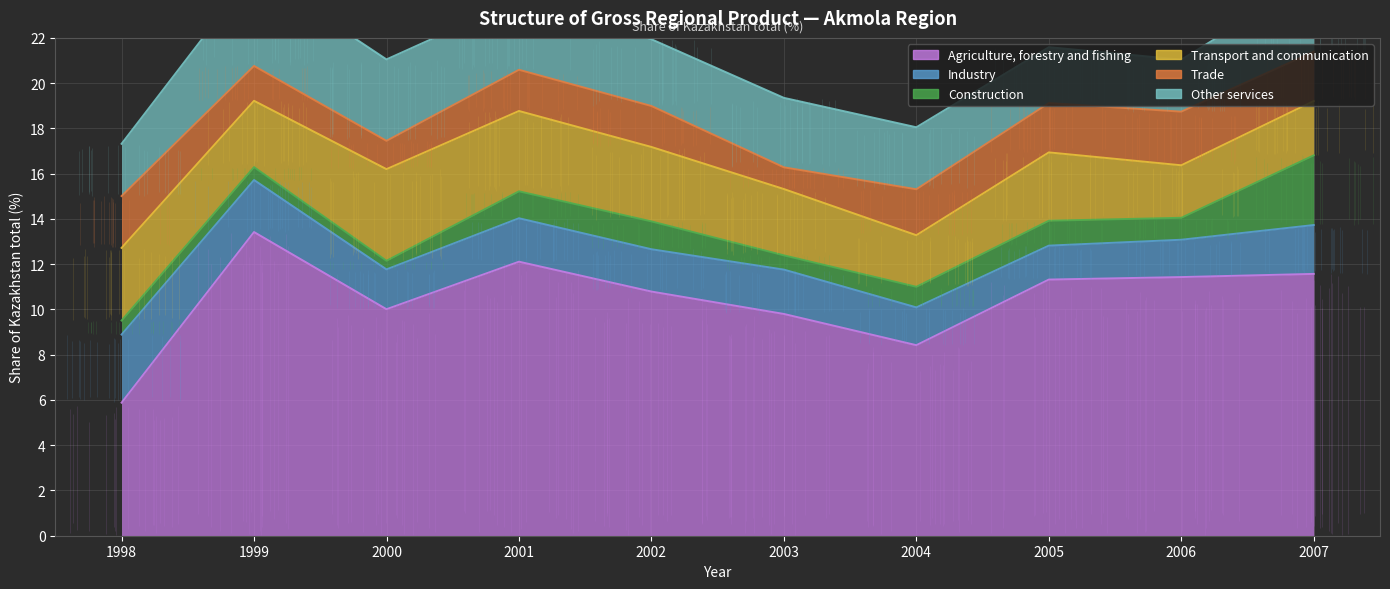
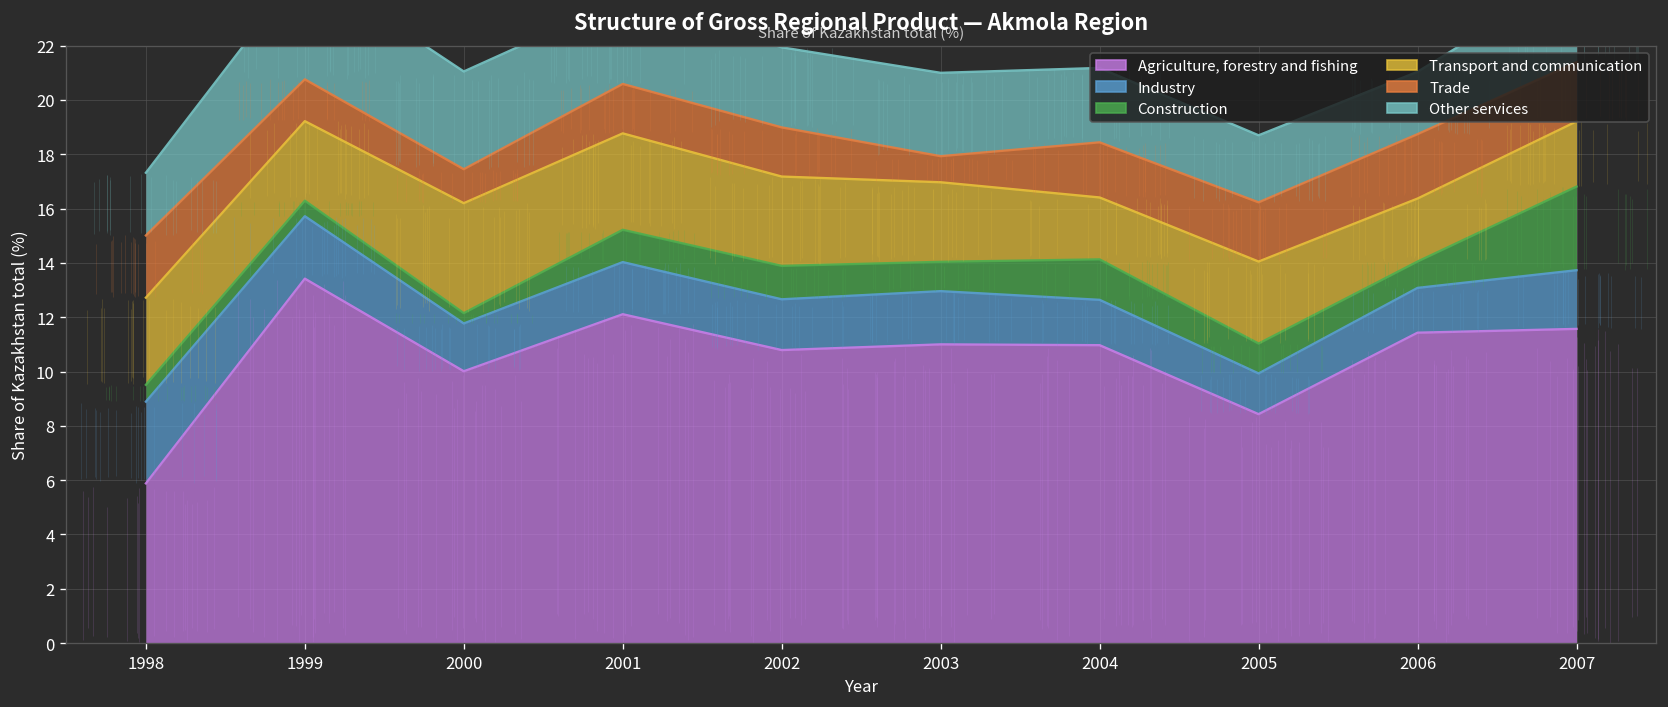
Agriculture, forestry and fishing, 2003: 9.8 -> 11.0
Construction, 2003: 0.6 -> 1.1
Agriculture, forestry and fishing, 2004: 8.4 -> 11.0
Construction, 2004: 0.9 -> 1.5
Agriculture, forestry and fishing, 2005: 11.3 -> 8.4
